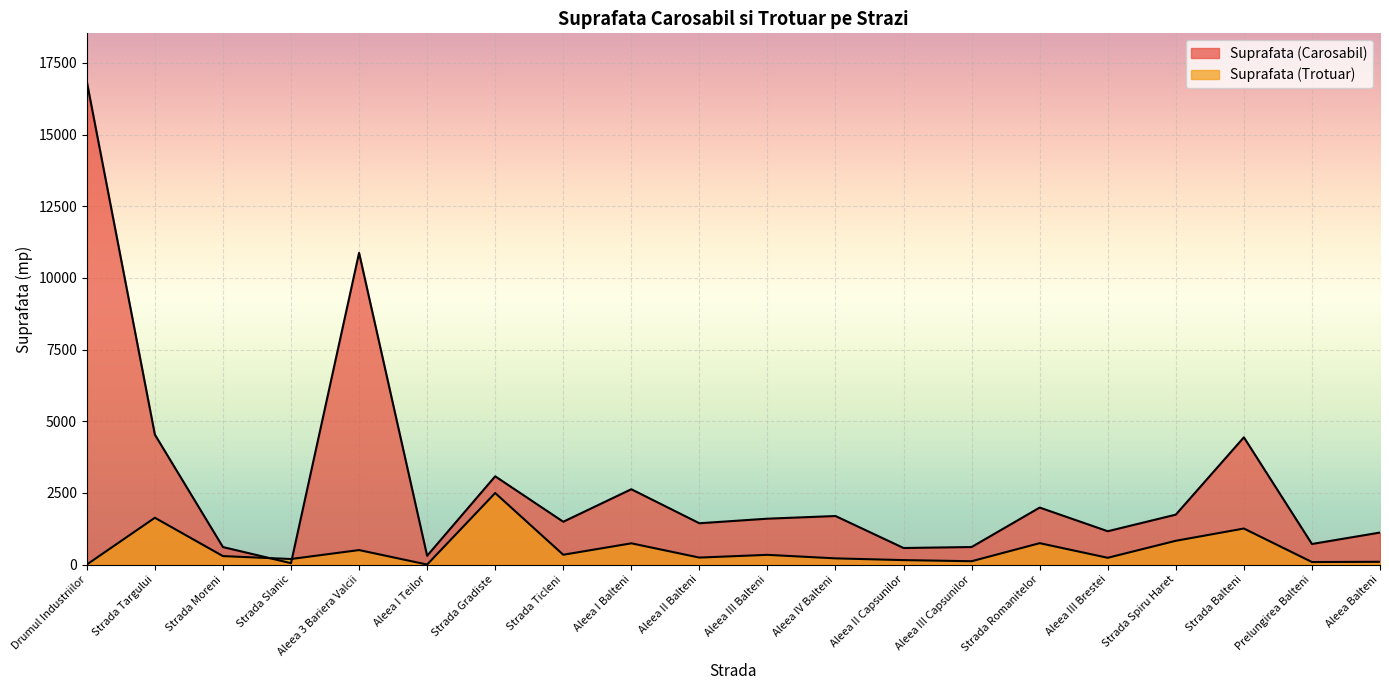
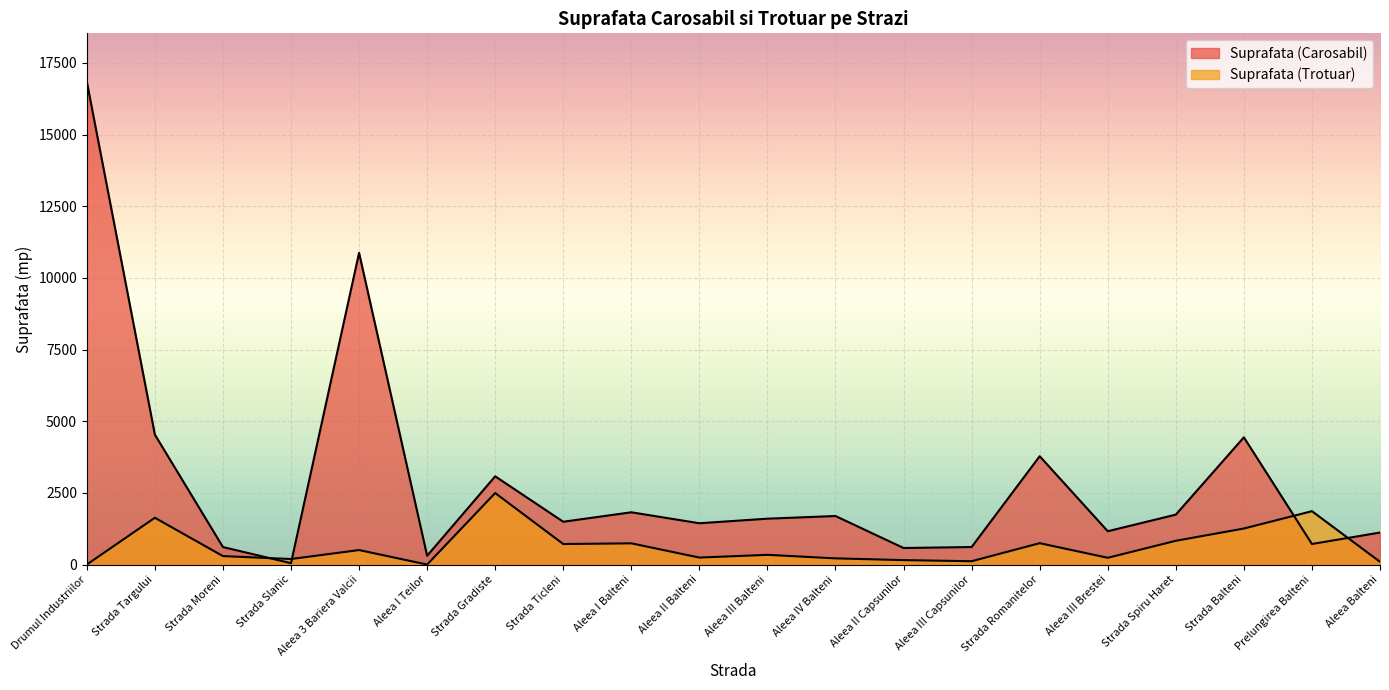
Suprafata (Trotuar), Strada Ticleni: 300 -> 700
Suprafata (Carosabil), Aleea I Balteni: 2600 -> 1800
Suprafata (Carosabil), Strada Romanitelor: 2000 -> 3800
Suprafata (Trotuar), Prelungirea Balteni: 100 -> 1900
